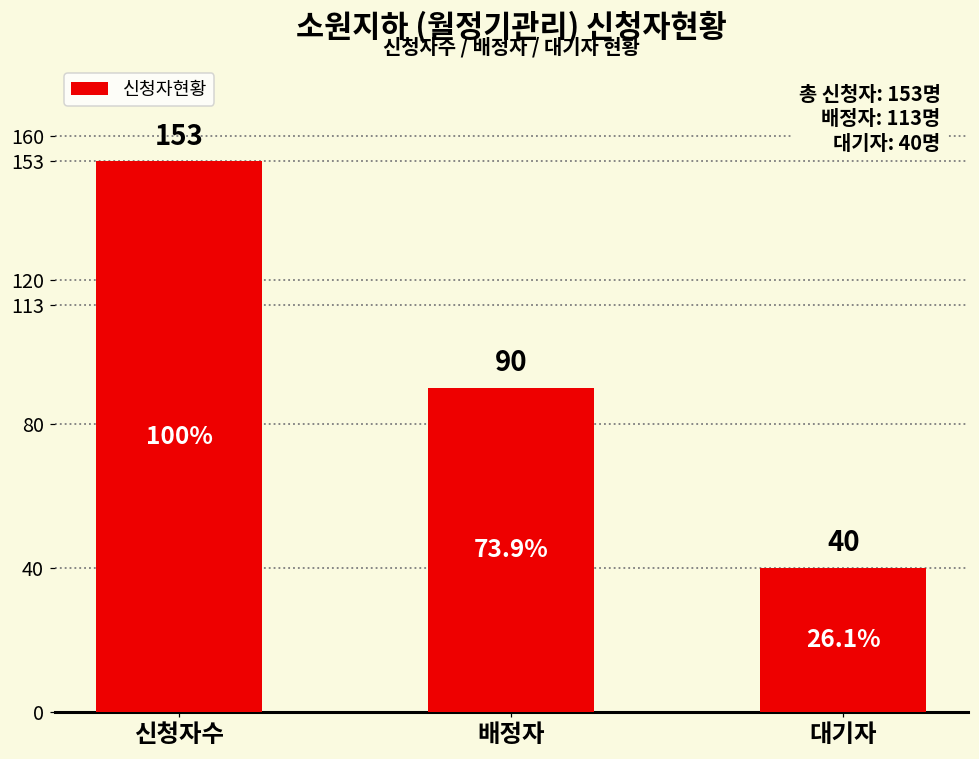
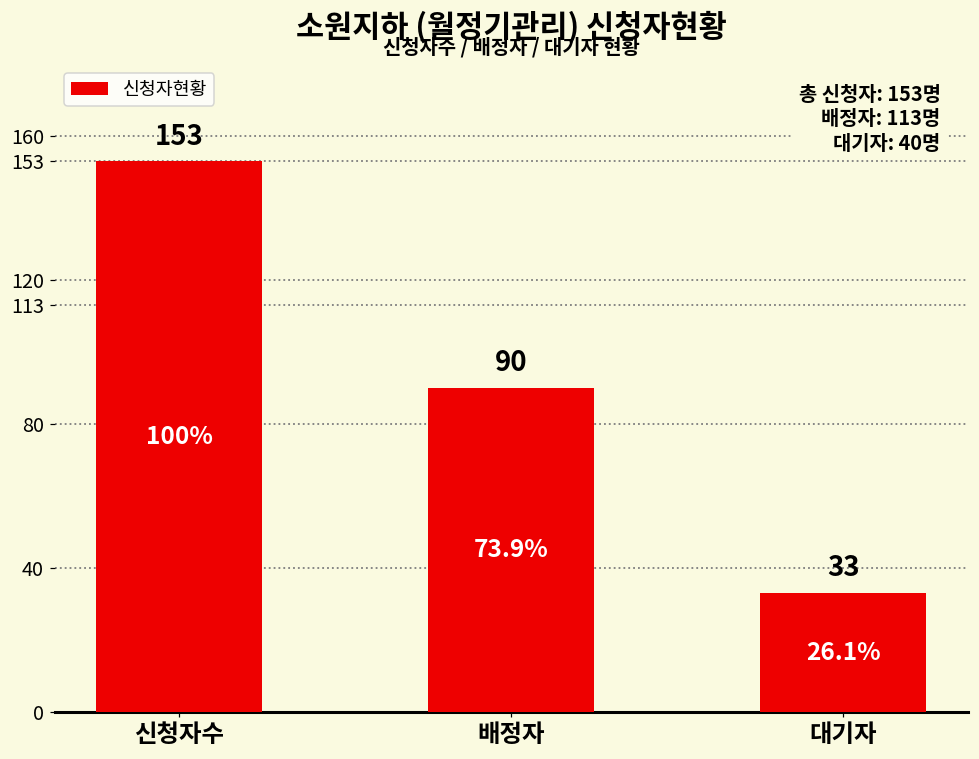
대기자: 40 -> 33
